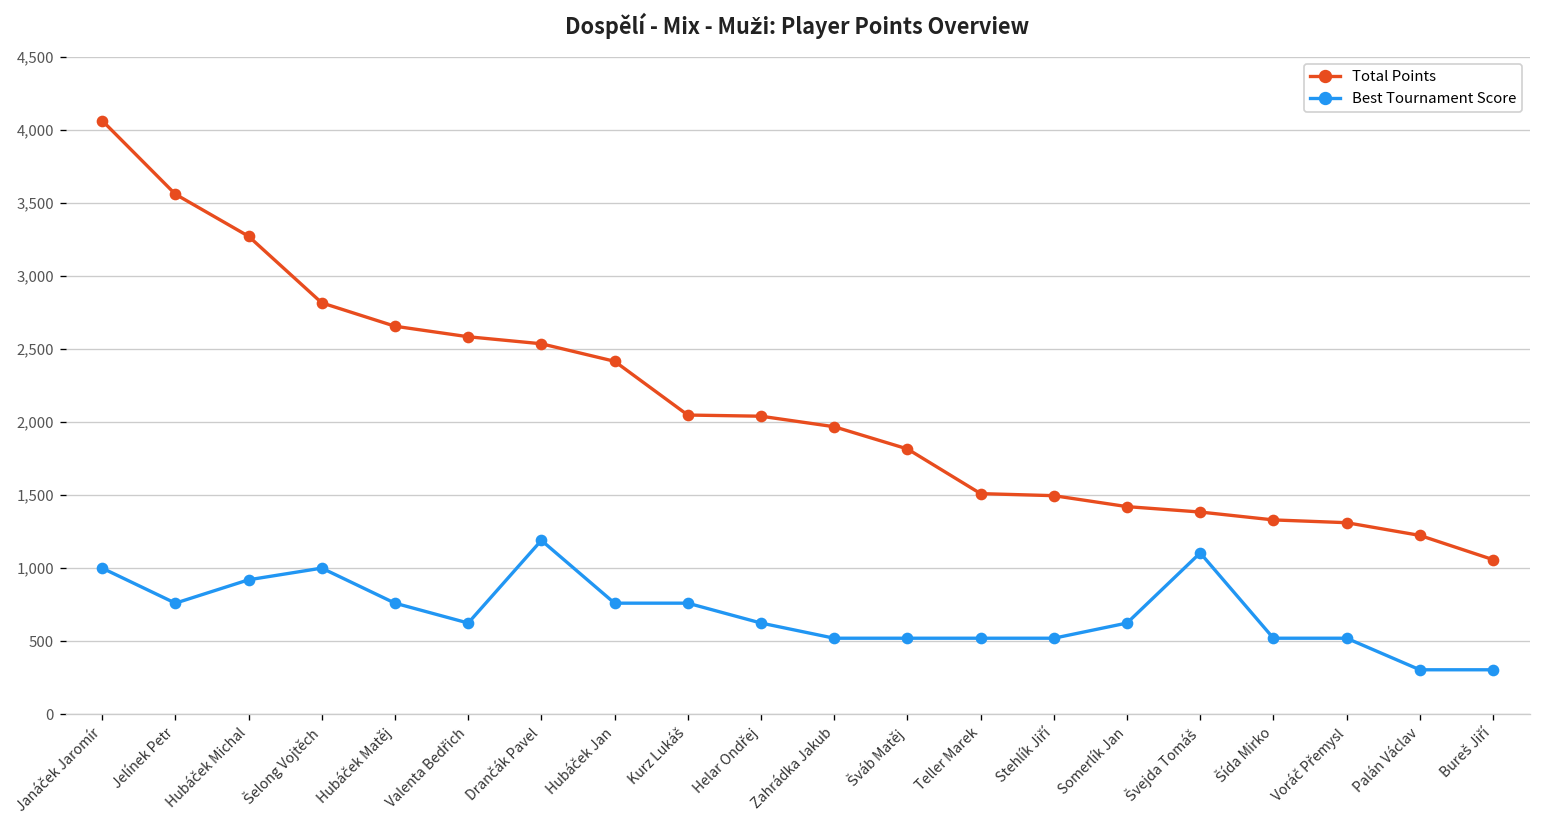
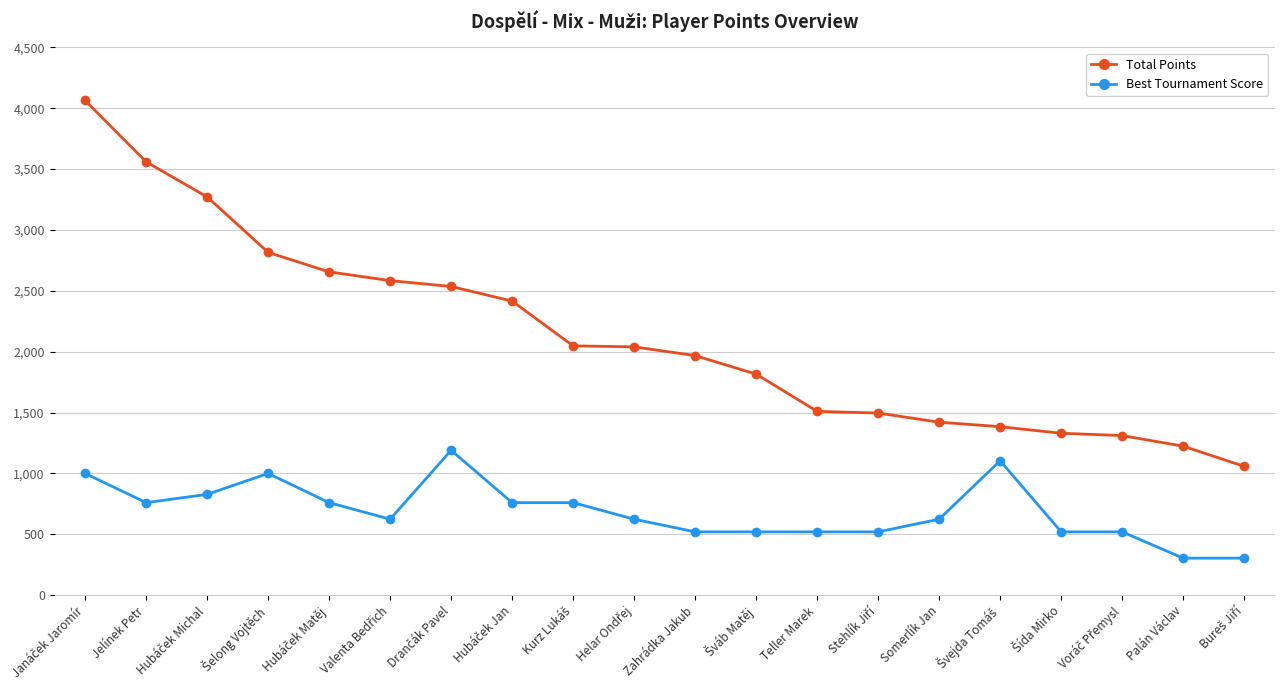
Best Tournament Score, Hubáček Michal: 920 -> 830
